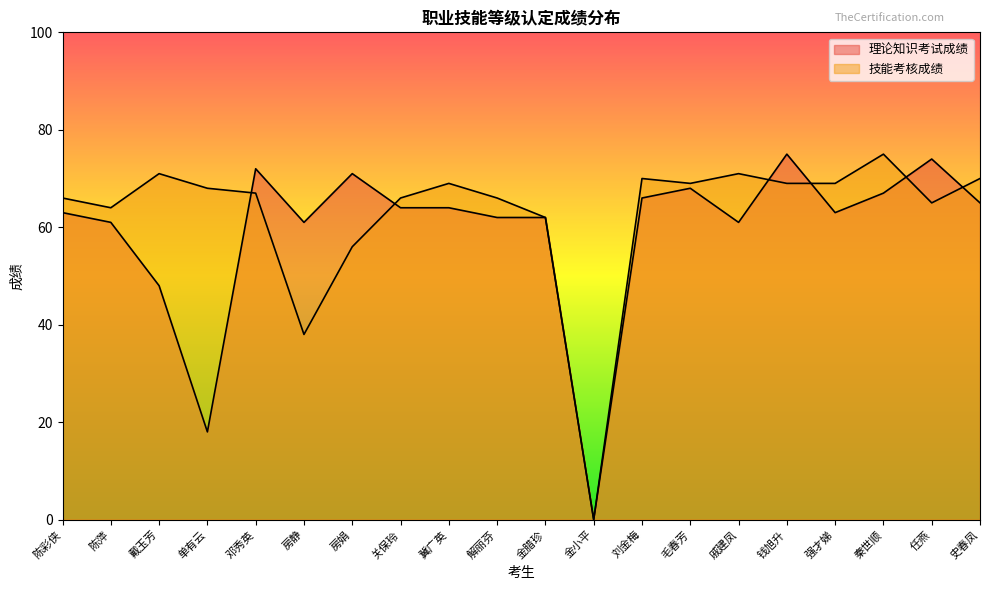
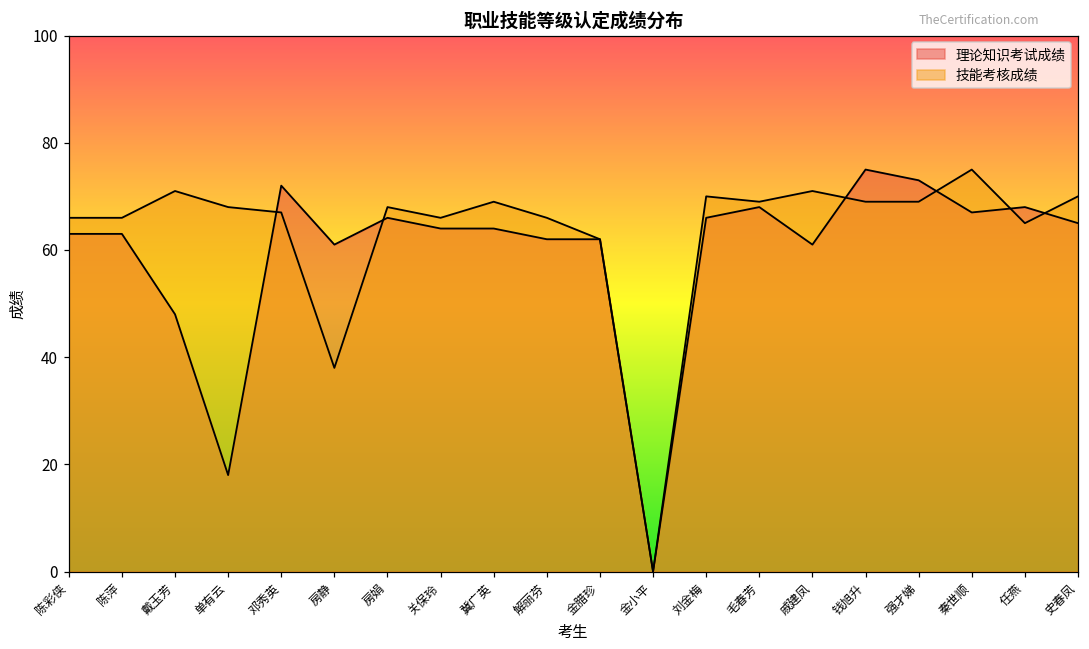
理论知识考试成绩, 陈萍: 61 -> 63
技能考核成绩, 陈萍: 64 -> 66
理论知识考试成绩, 房娟: 71 -> 66
技能考核成绩, 房娟: 56 -> 68
理论知识考试成绩, 强才娣: 63 -> 73
理论知识考试成绩, 任燕: 74 -> 68
